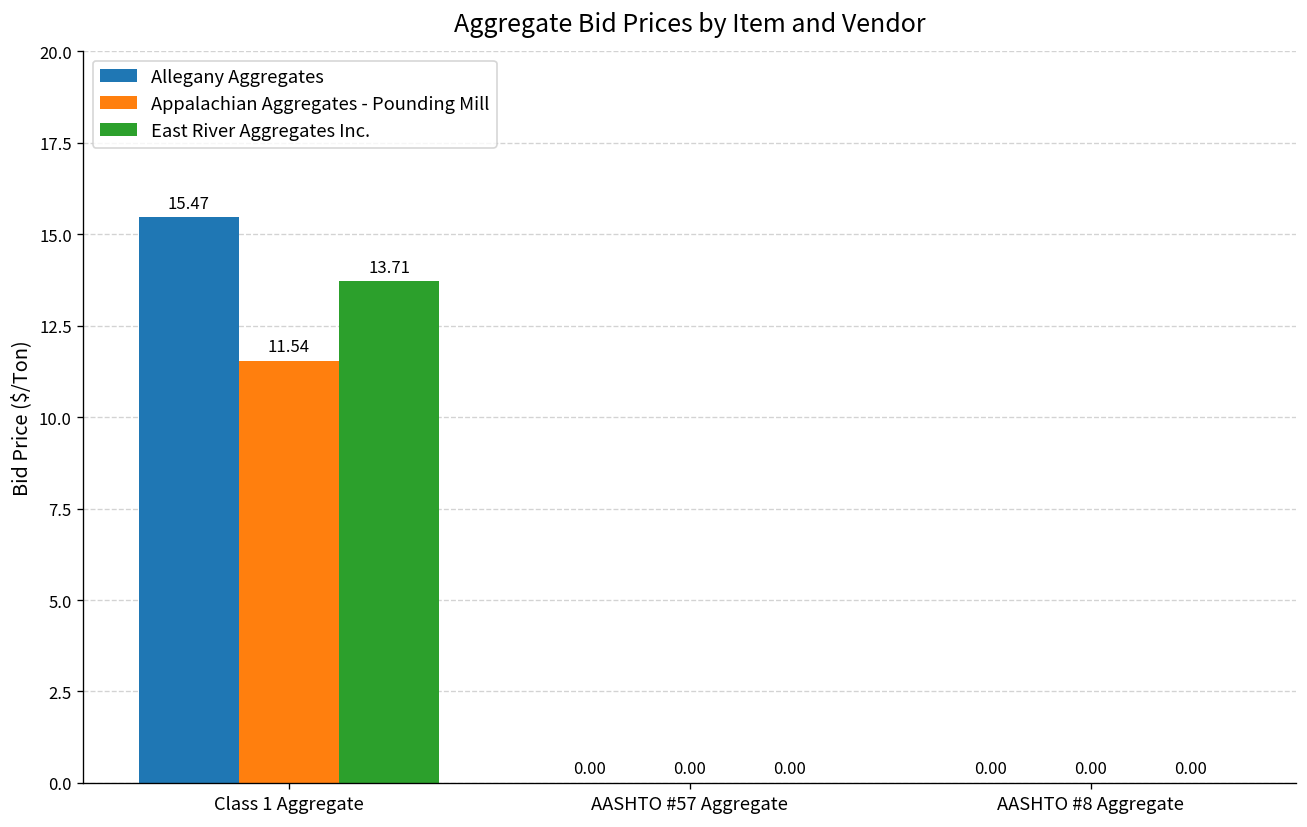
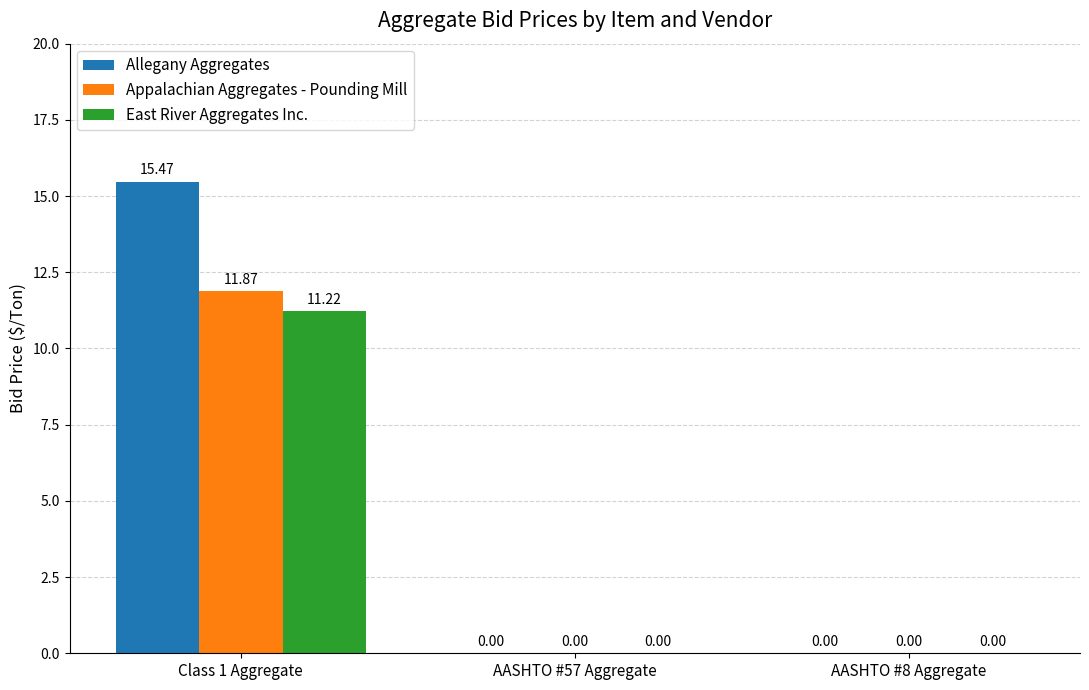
Appalachian Aggregates - Pounding Mill, Class 1 Aggregate: 11.54 -> 11.87
East River Aggregates Inc., Class 1 Aggregate: 13.71 -> 11.22
